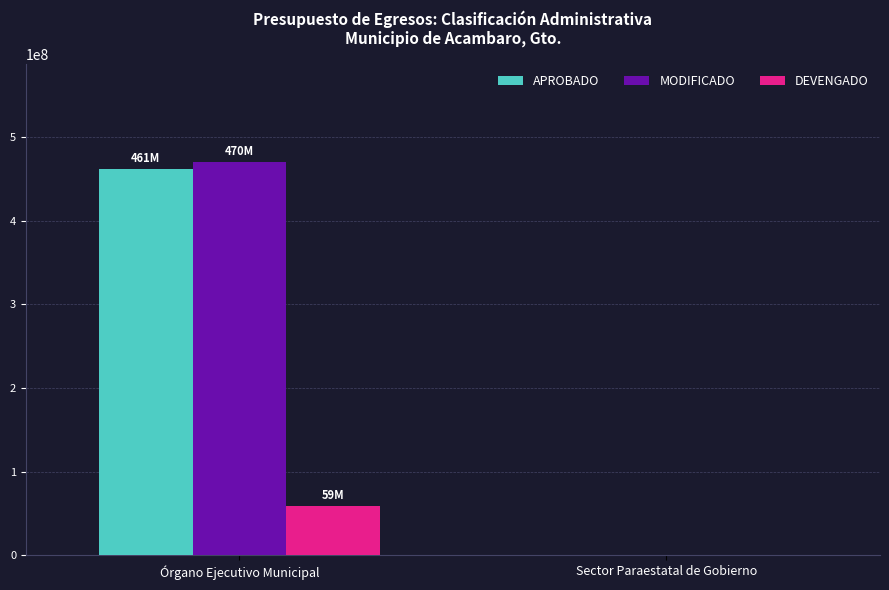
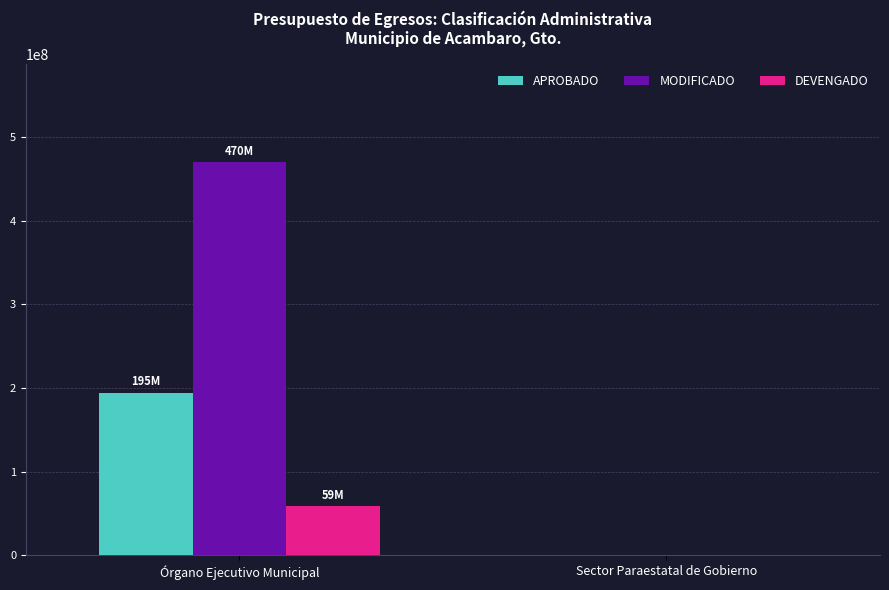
APROBADO, Órgano Ejecutivo Municipal: 461M -> 195M
